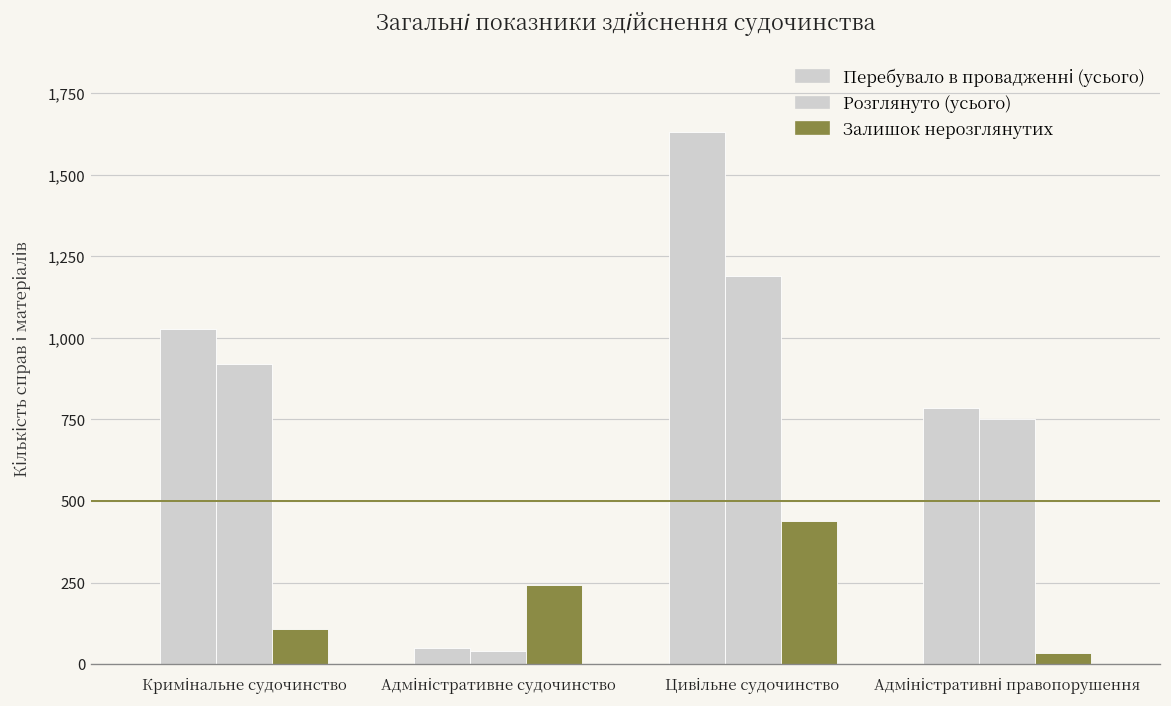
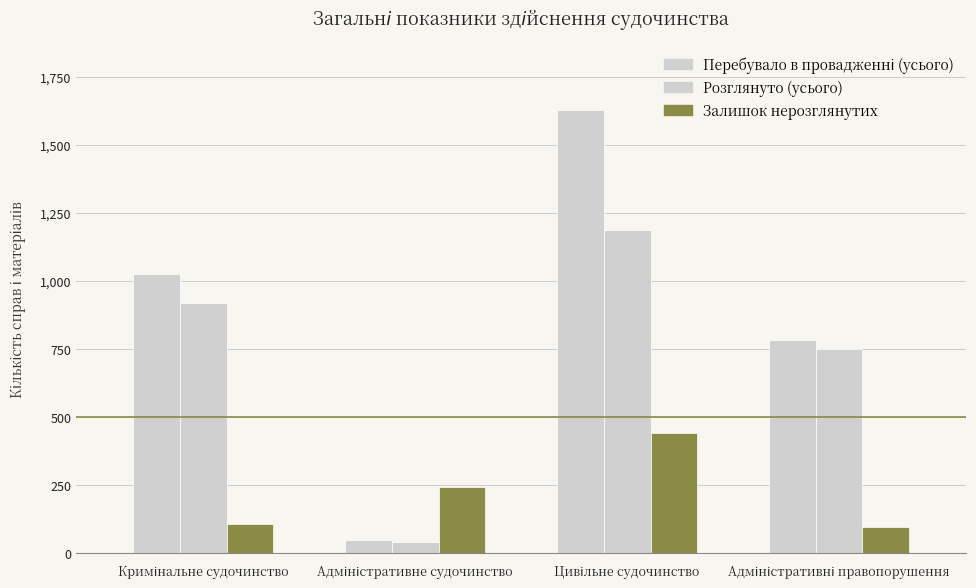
Залишок нерозглянутих, Адміністративні правопорушення: 30 -> 100
